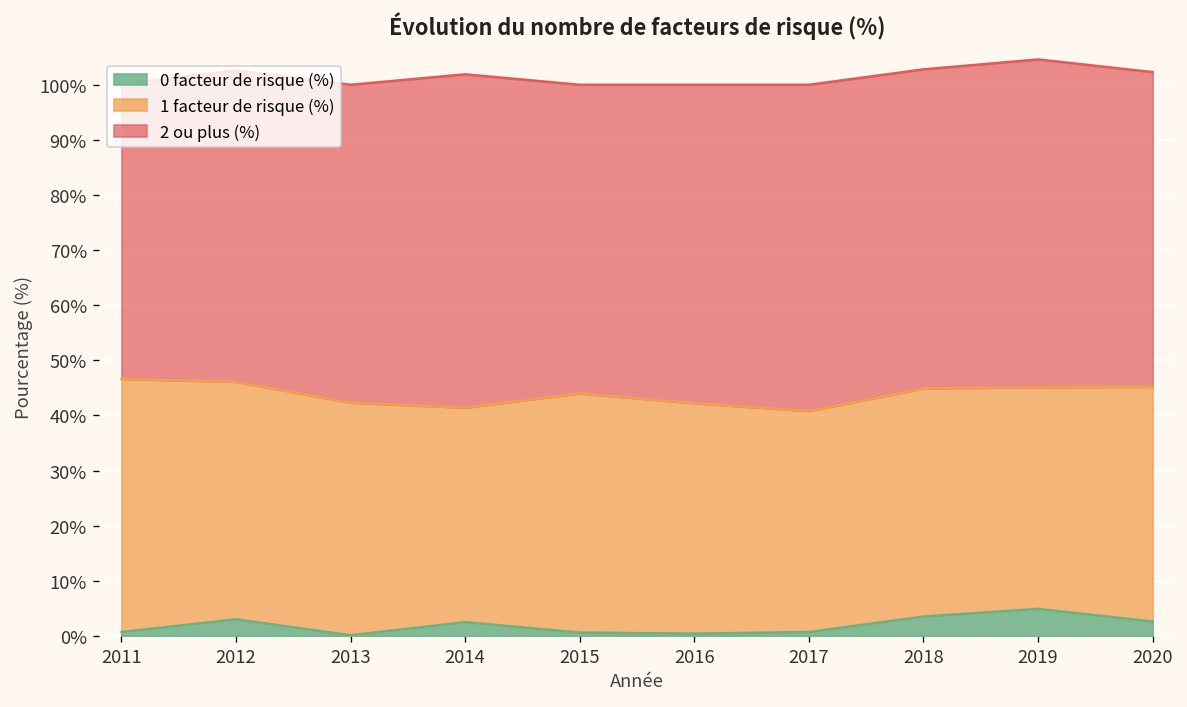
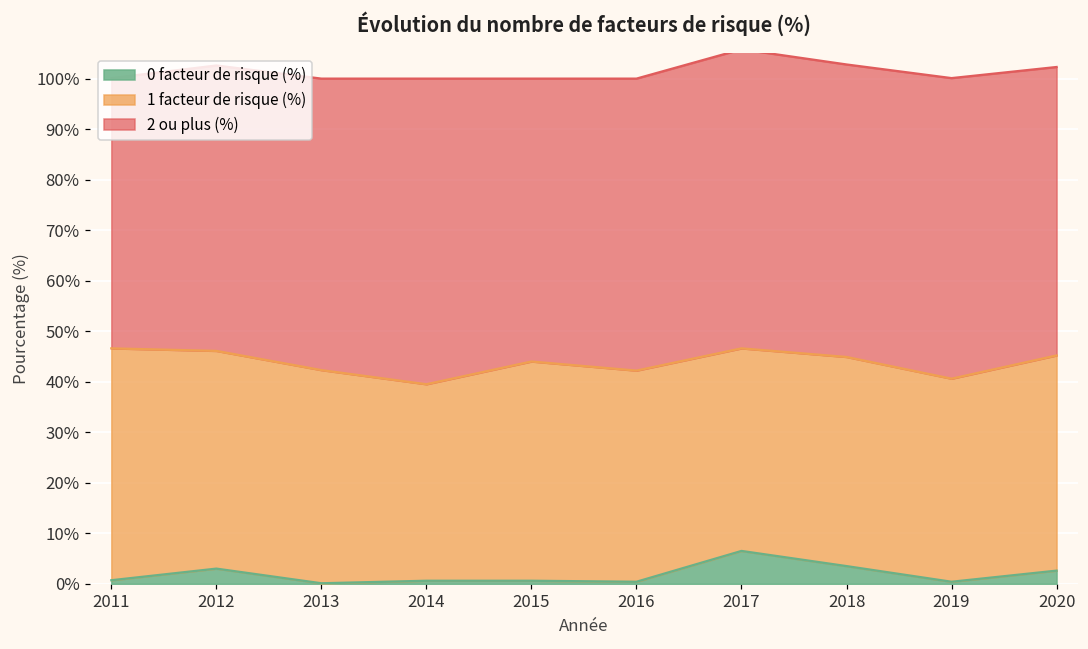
0 facteur de risque (%), 2014: 3% -> 1%
0 facteur de risque (%), 2017: 1% -> 7%
0 facteur de risque (%), 2019: 5% -> 0%
